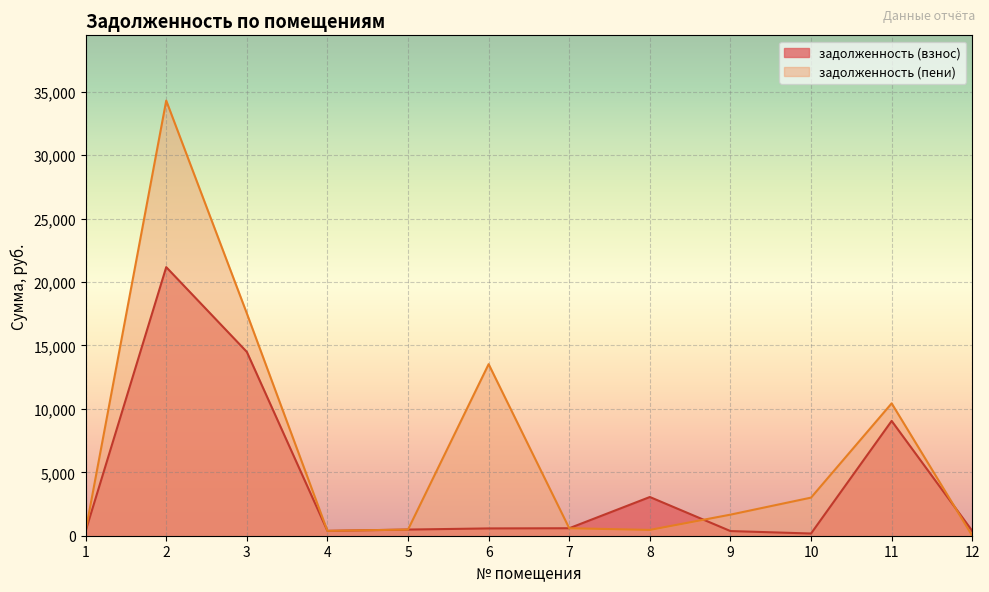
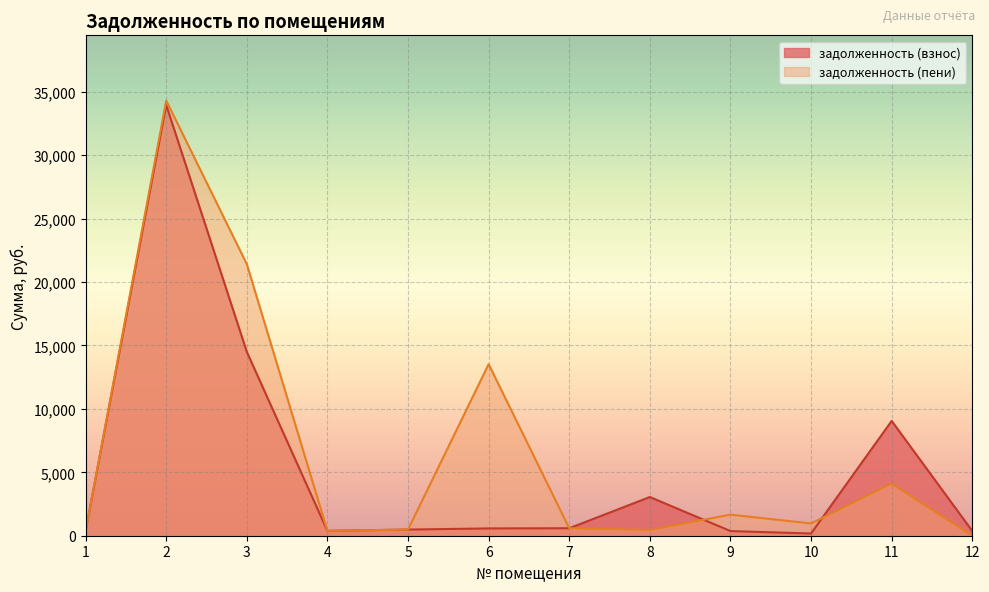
задолженность (взнос), 2: 21,200 -> 34,000
задолженность (пени), 3: 17,500 -> 21,400
задолженность (пени), 10: 3,000 -> 1,000
задолженность (пени), 11: 10,400 -> 4,100
